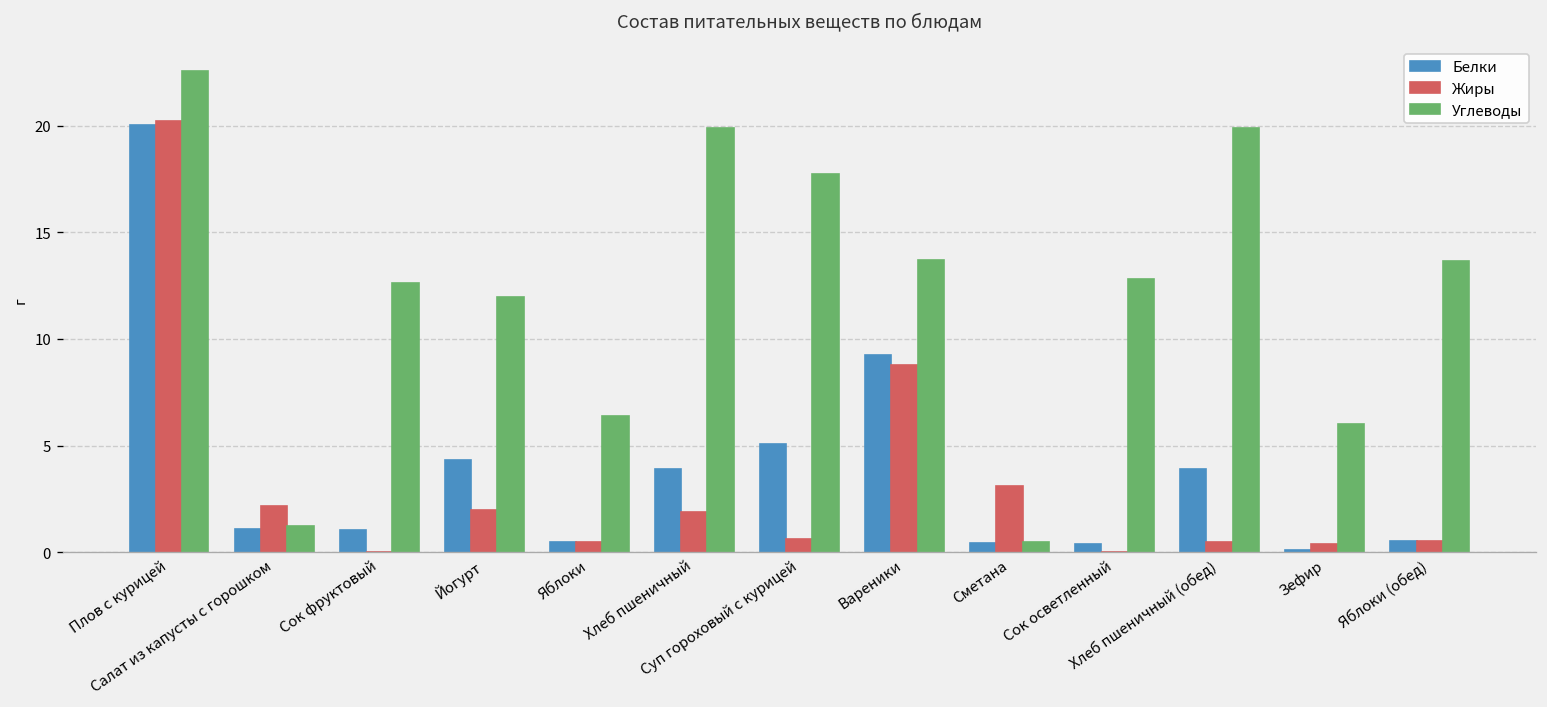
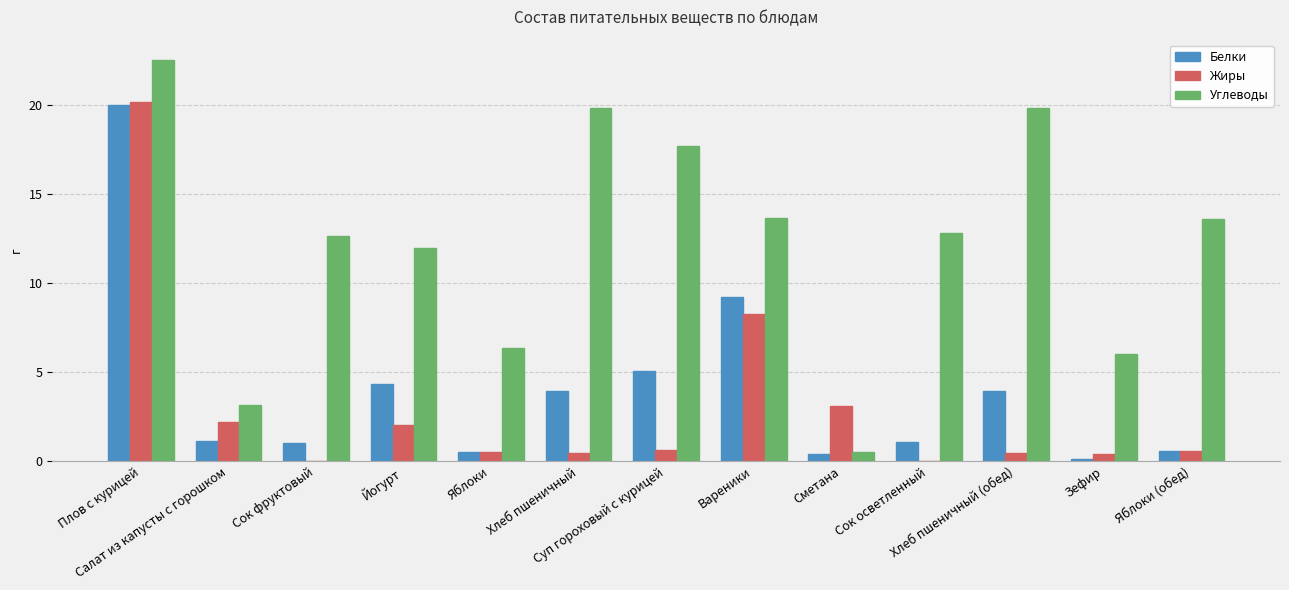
Углеводы, Салат из капусты с горошком: 1.3 -> 3.2
Жиры, Хлеб пшеничный: 1.9 -> 0.5
Жиры, Вареники: 8.8 -> 8.3
Белки, Сок осветленный: 0.4 -> 1.1
